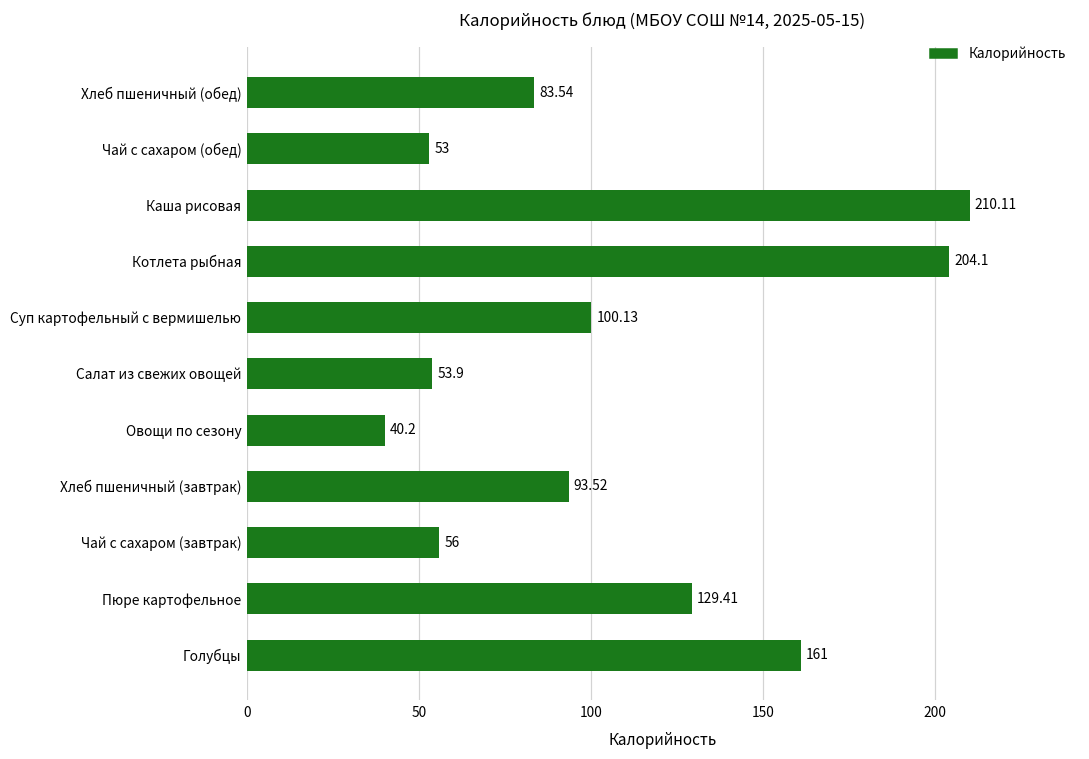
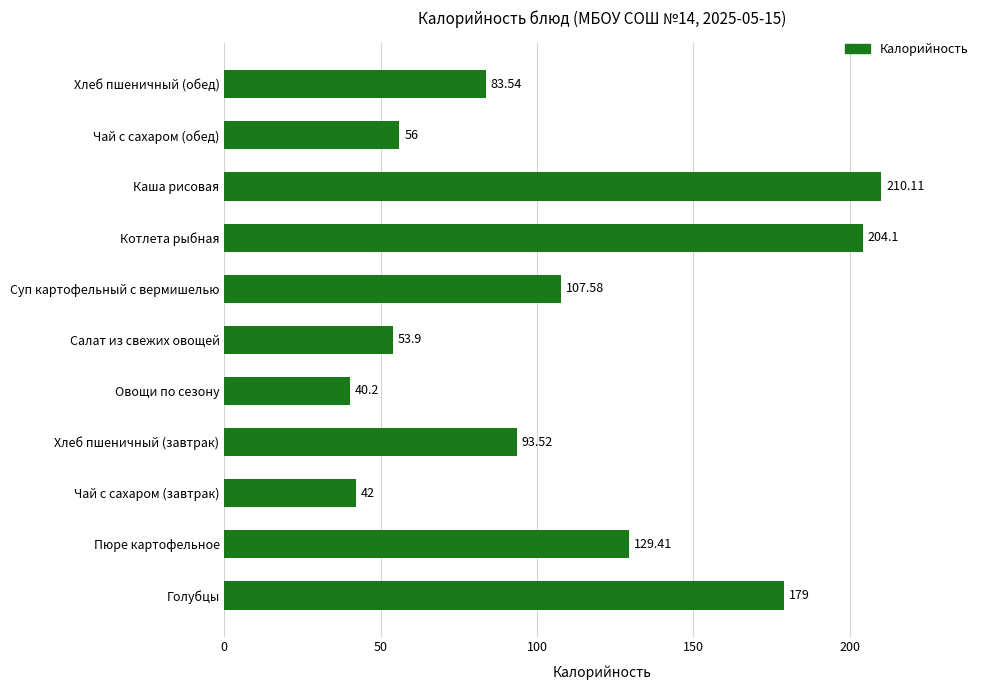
Чай с сахаром (обед): 53 -> 56
Суп картофельный с вермишелью: 100.13 -> 107.58
Чай с сахаром (завтрак): 56 -> 42
Голубцы: 161 -> 179
